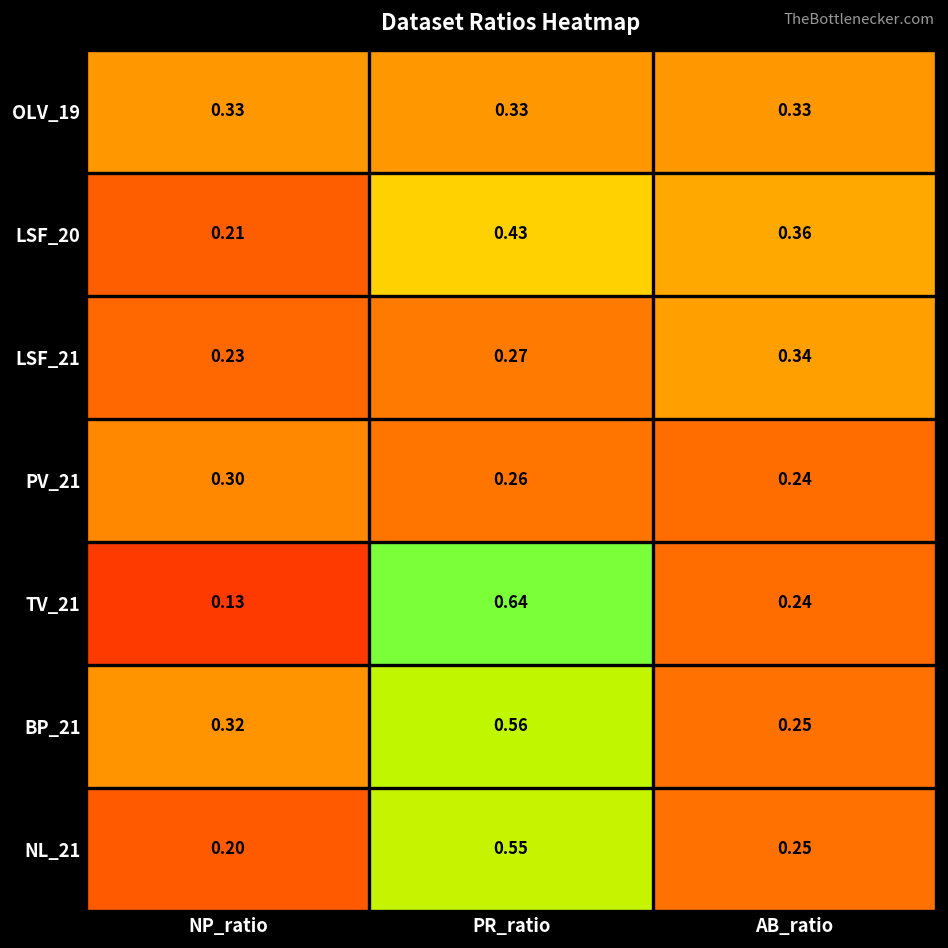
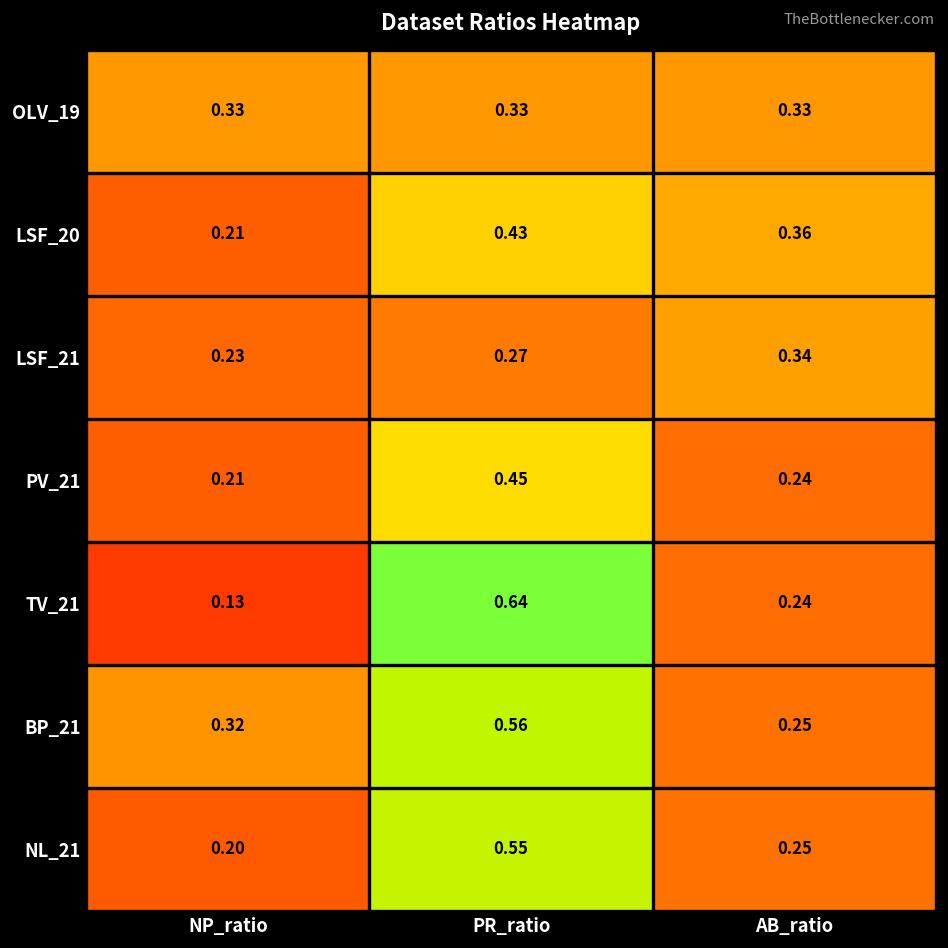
PV_21, NP_ratio: 0.30 -> 0.21
PV_21, PR_ratio: 0.26 -> 0.45
